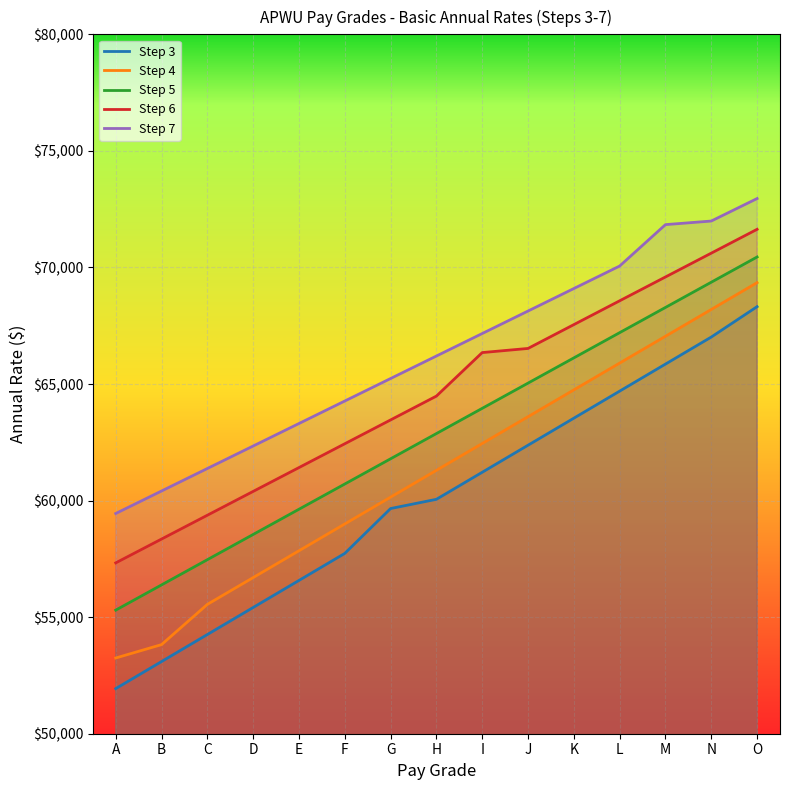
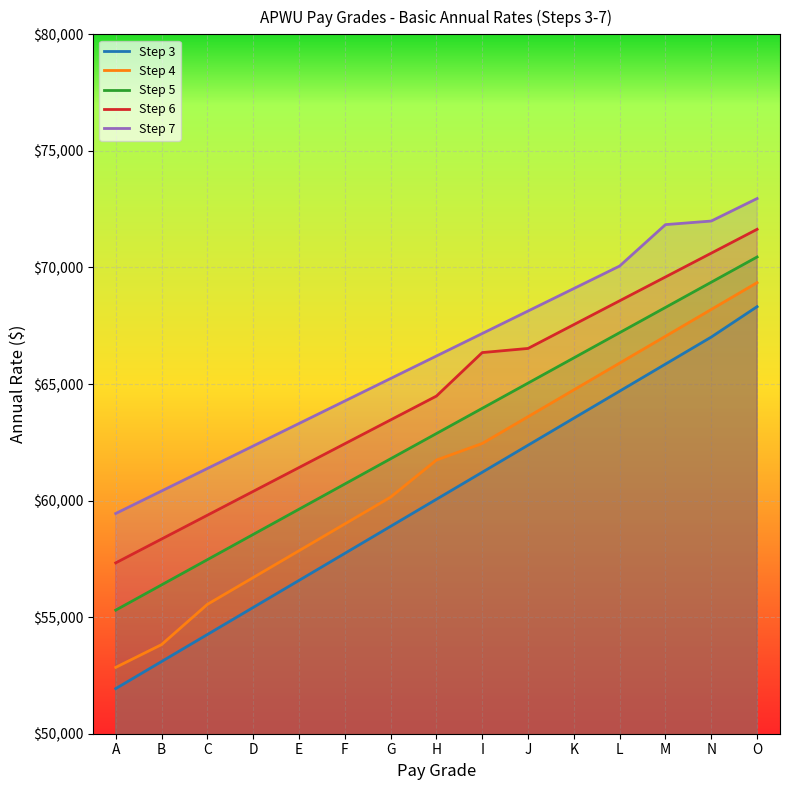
Step 4, A: $53,200 -> $52,800
Step 3, G: $59,700 -> $58,900
Step 4, H: $61,300 -> $61,700
